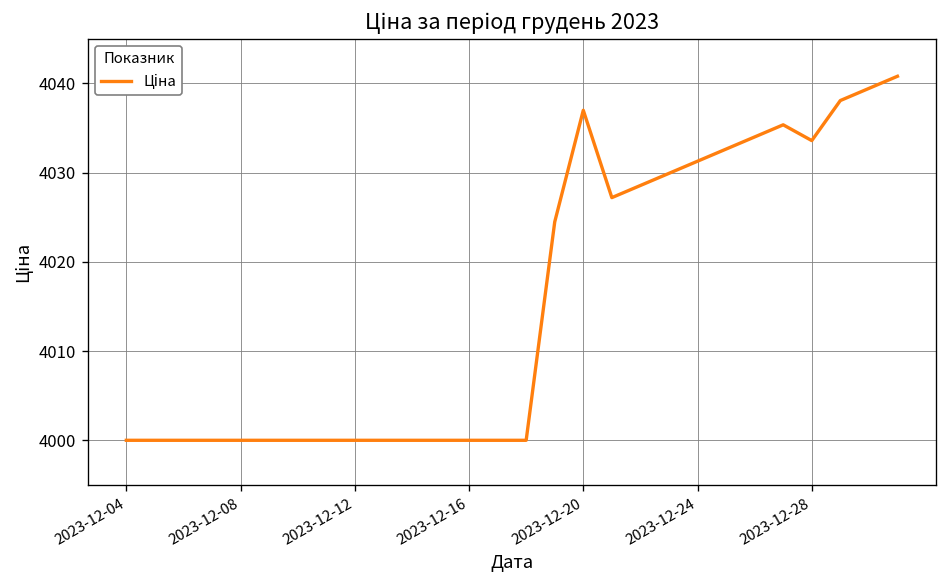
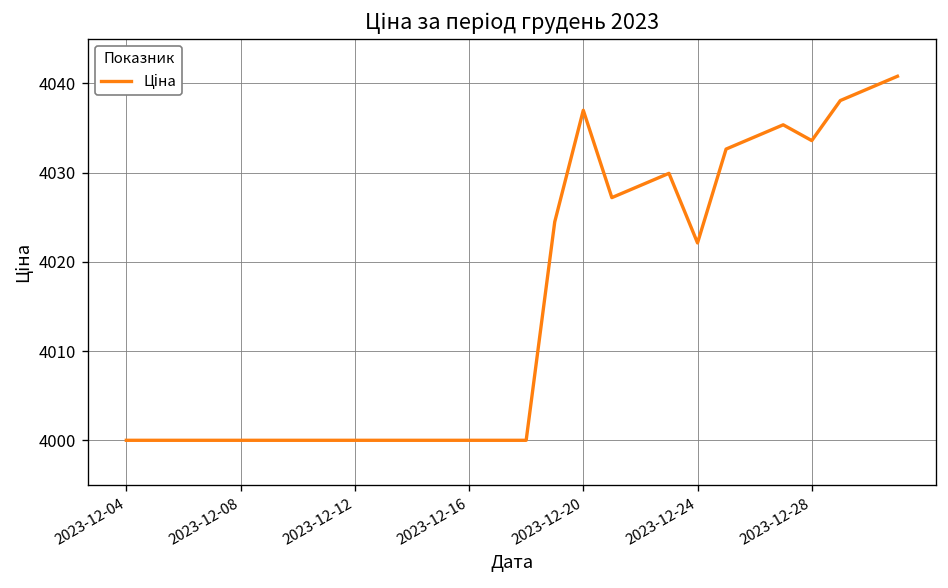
2023-12-24: 4031 -> 4022
